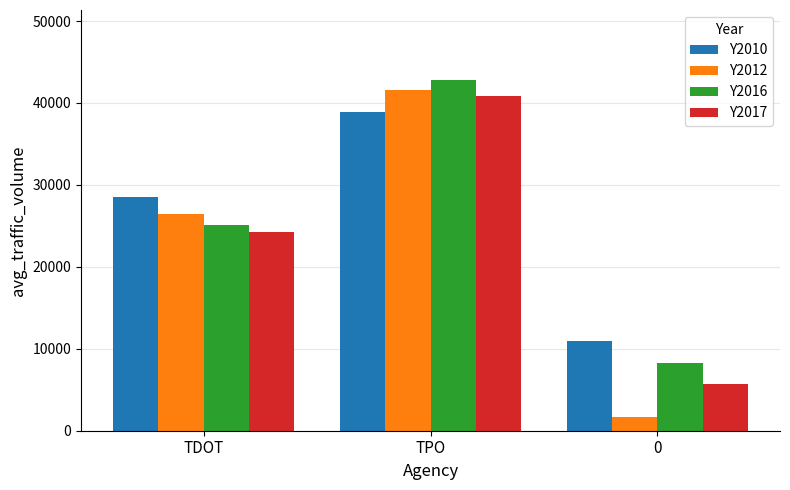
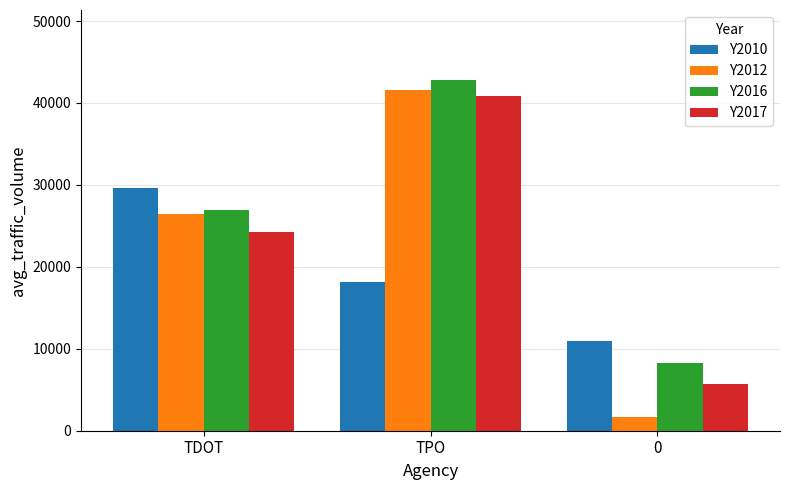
Y2010, TDOT: 28000 -> 30000
Y2016, TDOT: 25000 -> 27000
Y2010, TPO: 39000 -> 18000
